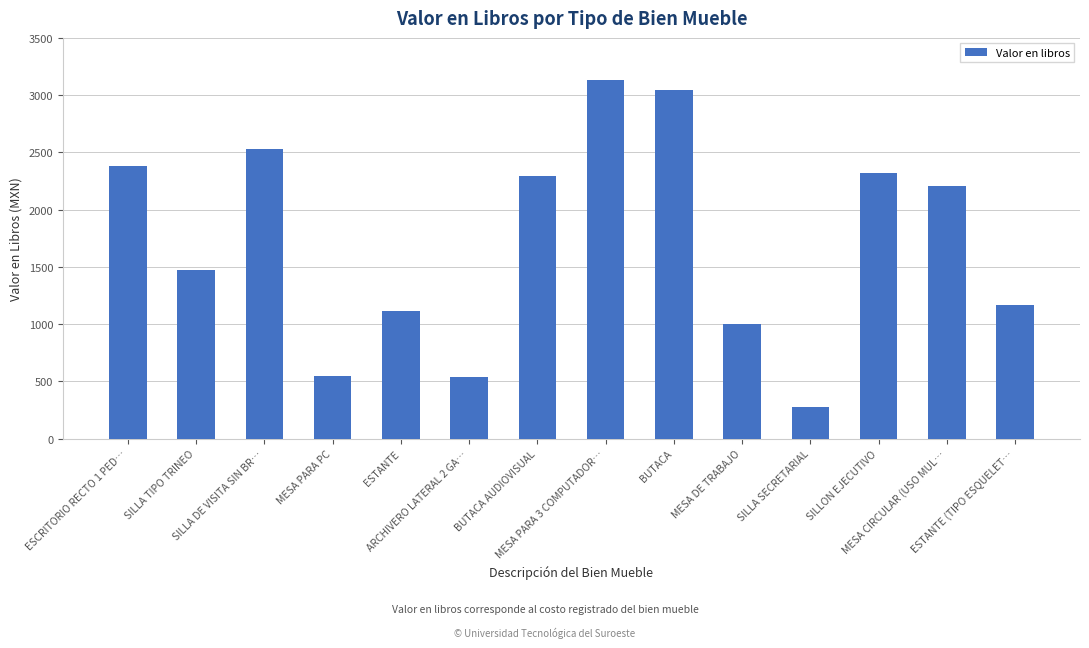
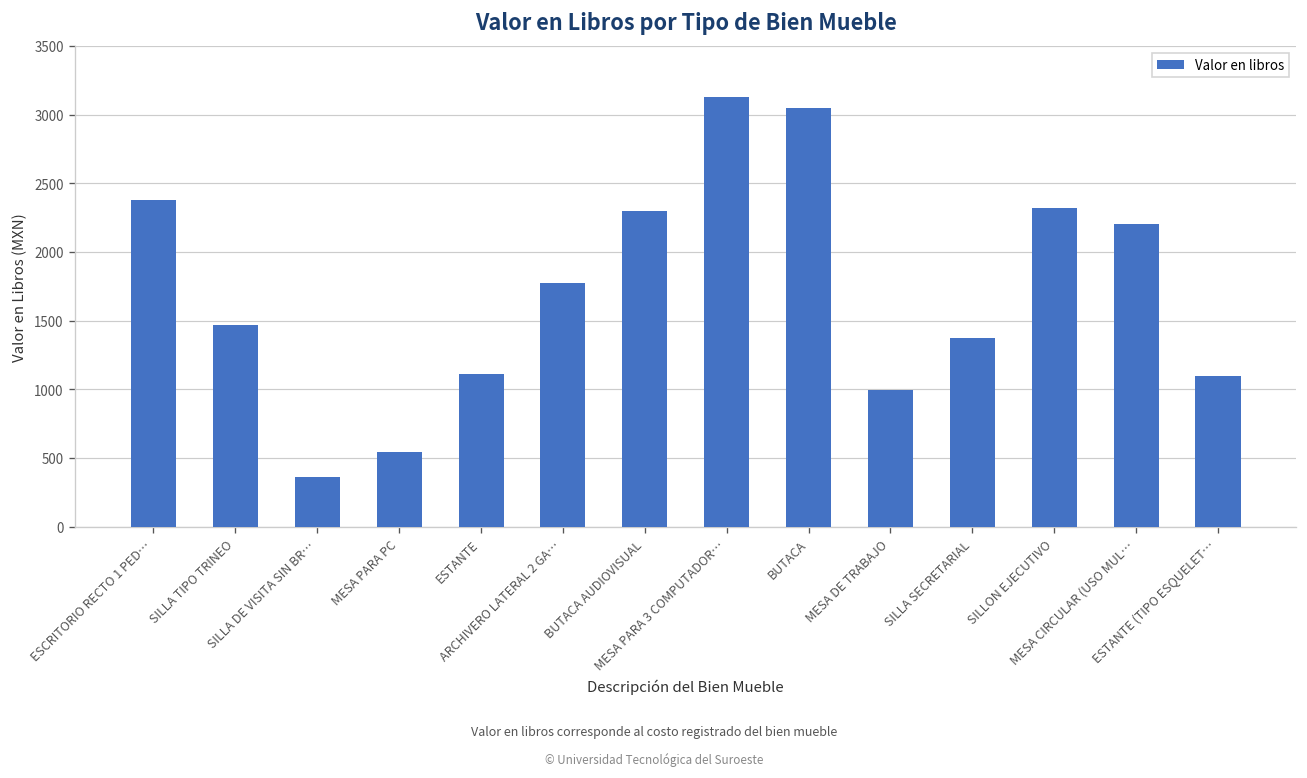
SILLA DE VISITA SIN BR…: 2530 -> 360
ARCHIVERO LATERAL 2 GA…: 540 -> 1770
SILLA SECRETARIAL: 280 -> 1370
ESTANTE (TIPO ESQUELET…: 1170 -> 1100
